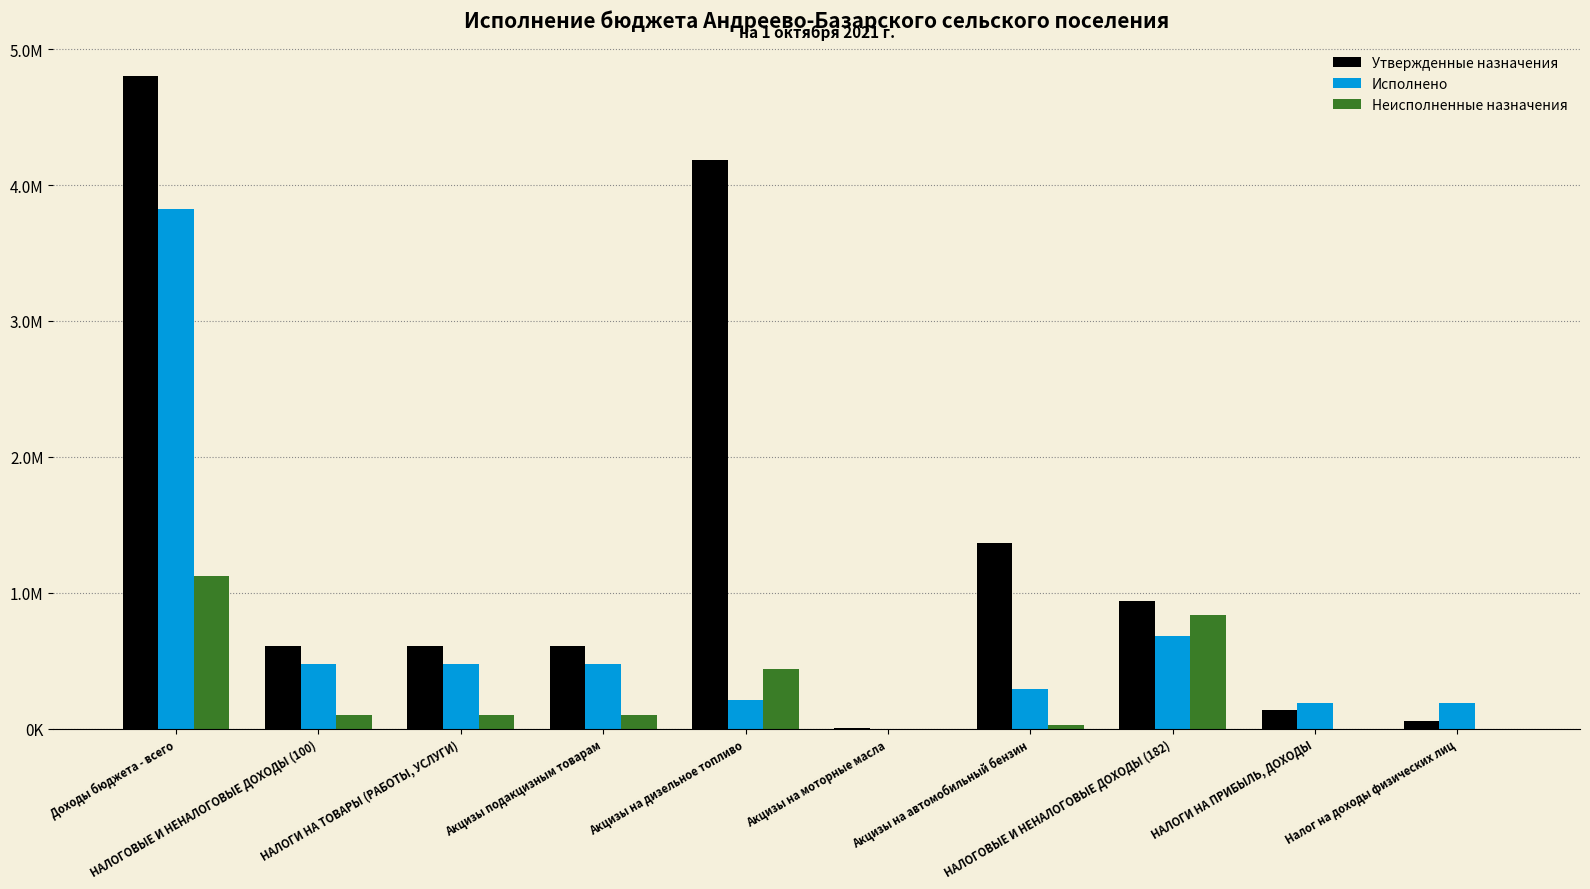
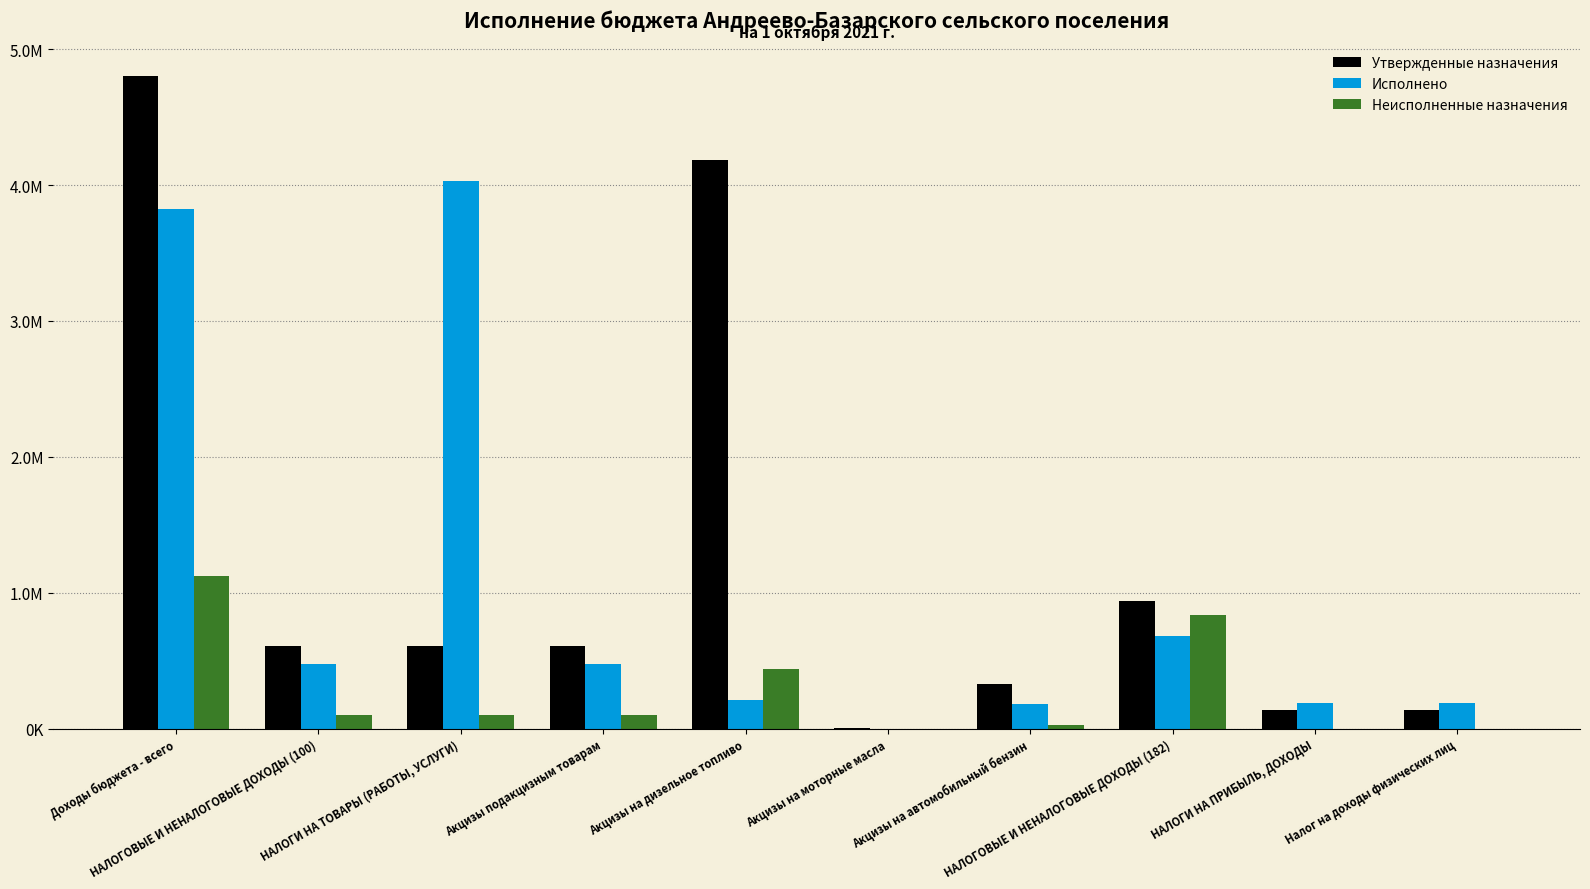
Исполнено, НАЛОГИ НА ТОВАРЫ (РАБОТЫ, УСЛУГИ): 470000 -> 4030000
Утвержденные назначения, Акцизы на автомобильный бензин: 1370000 -> 330000
Исполнено, Акцизы на автомобильный бензин: 290000 -> 180000
Утвержденные назначения, Налог на доходы физических лиц: 50000 -> 140000
